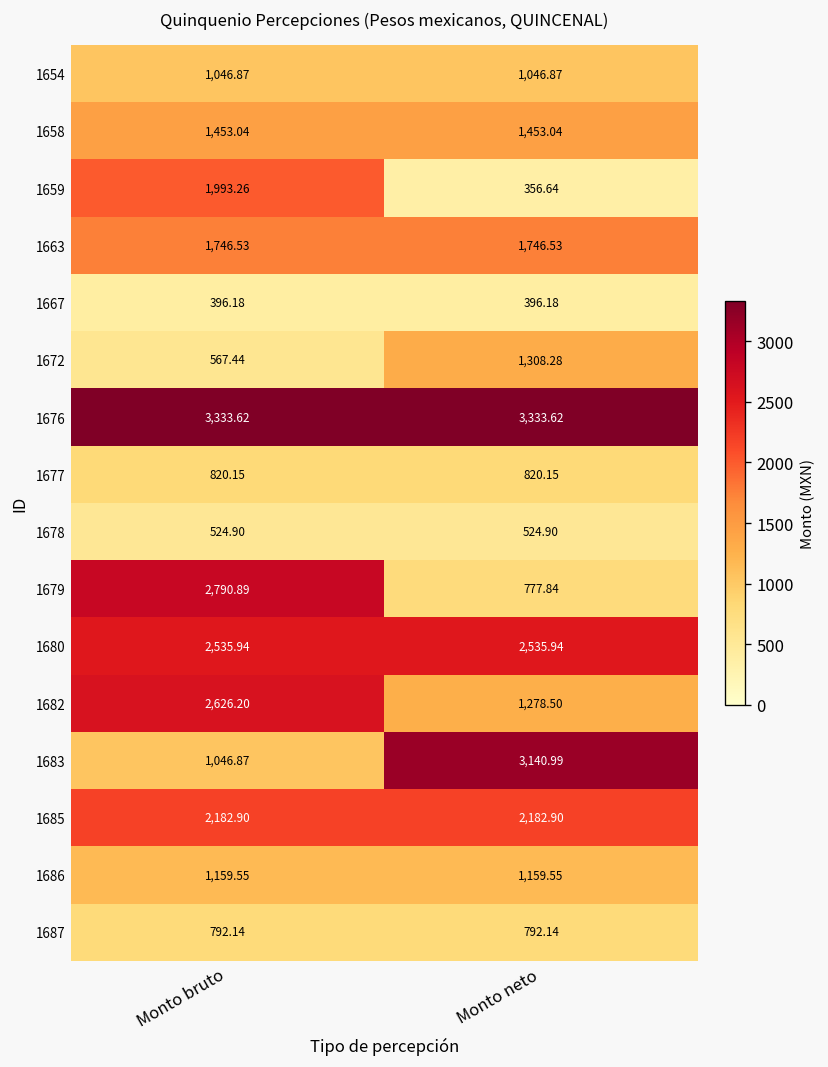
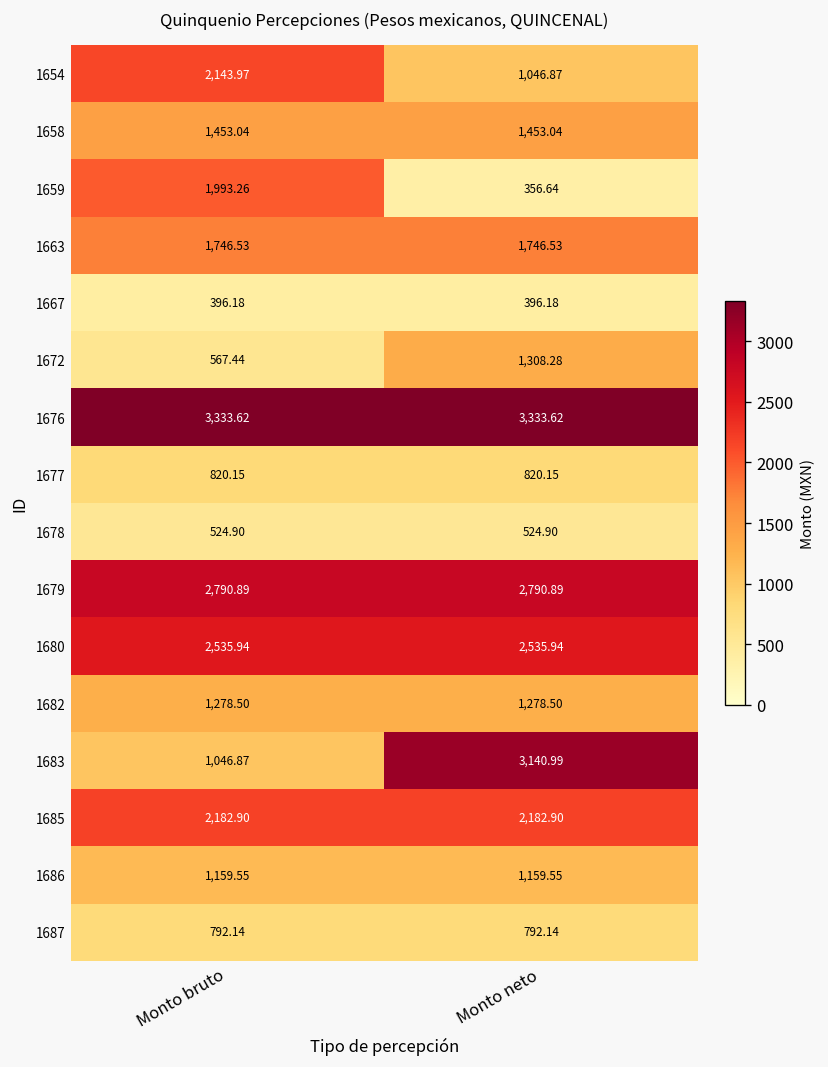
1654, Monto bruto: 1,046.87 -> 2,143.97
1679, Monto neto: 777.84 -> 2,790.89
1682, Monto bruto: 2,626.20 -> 1,278.50
